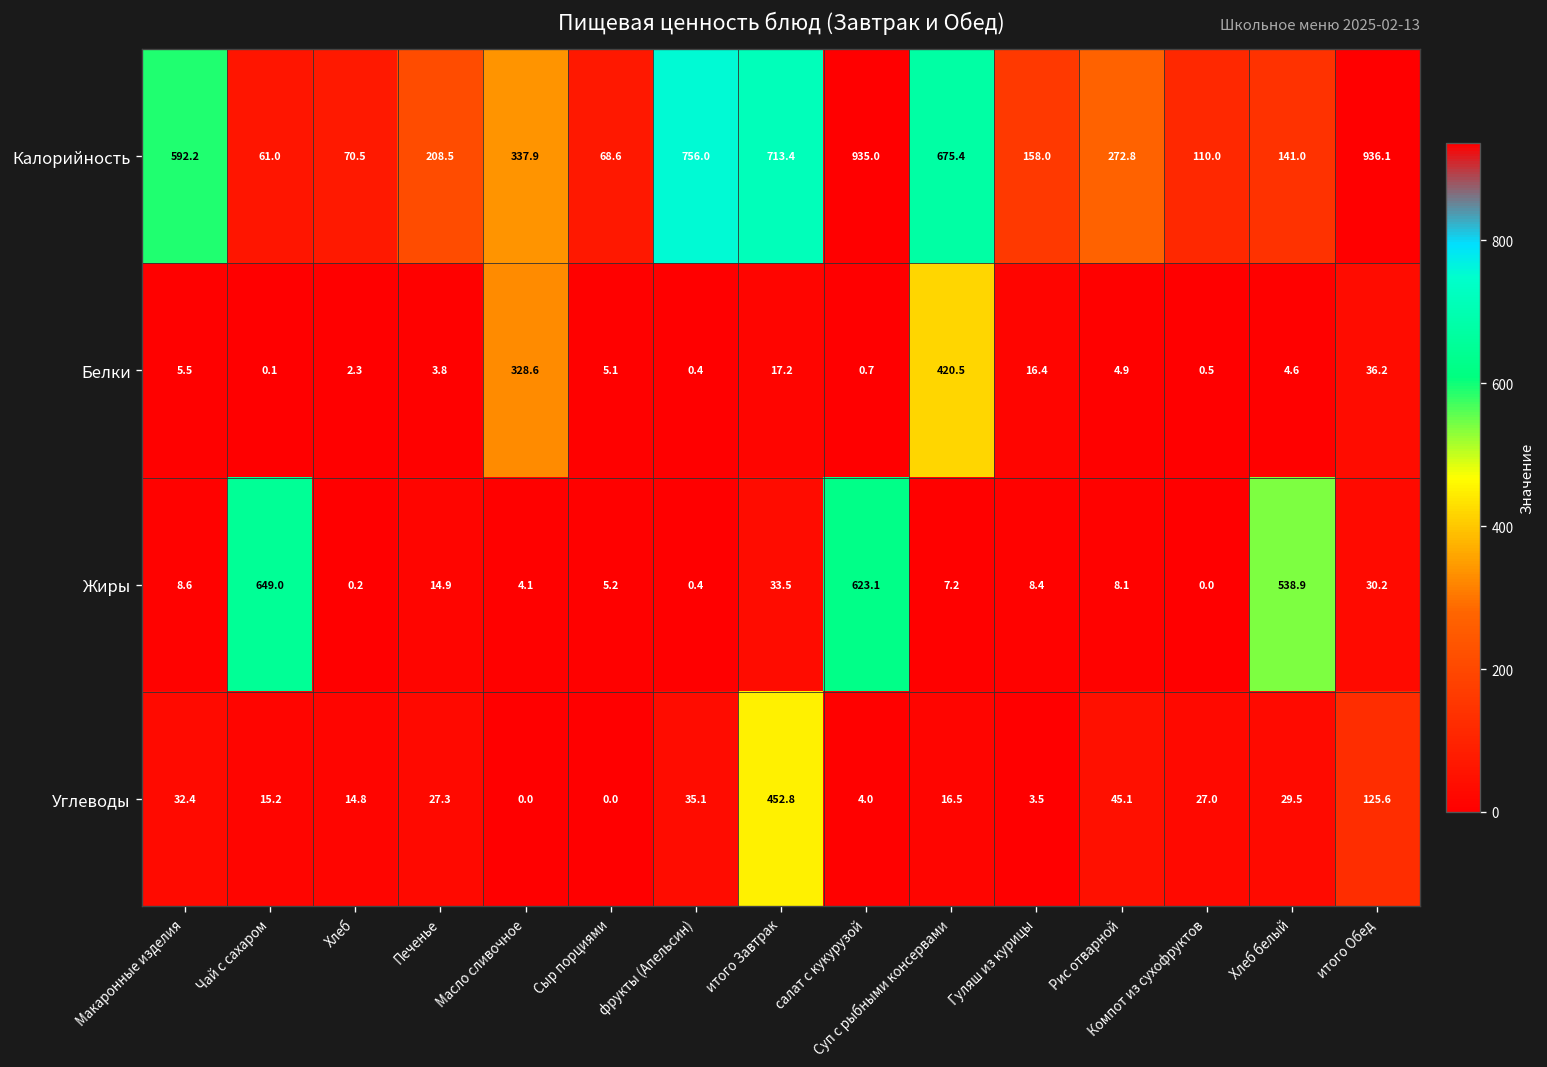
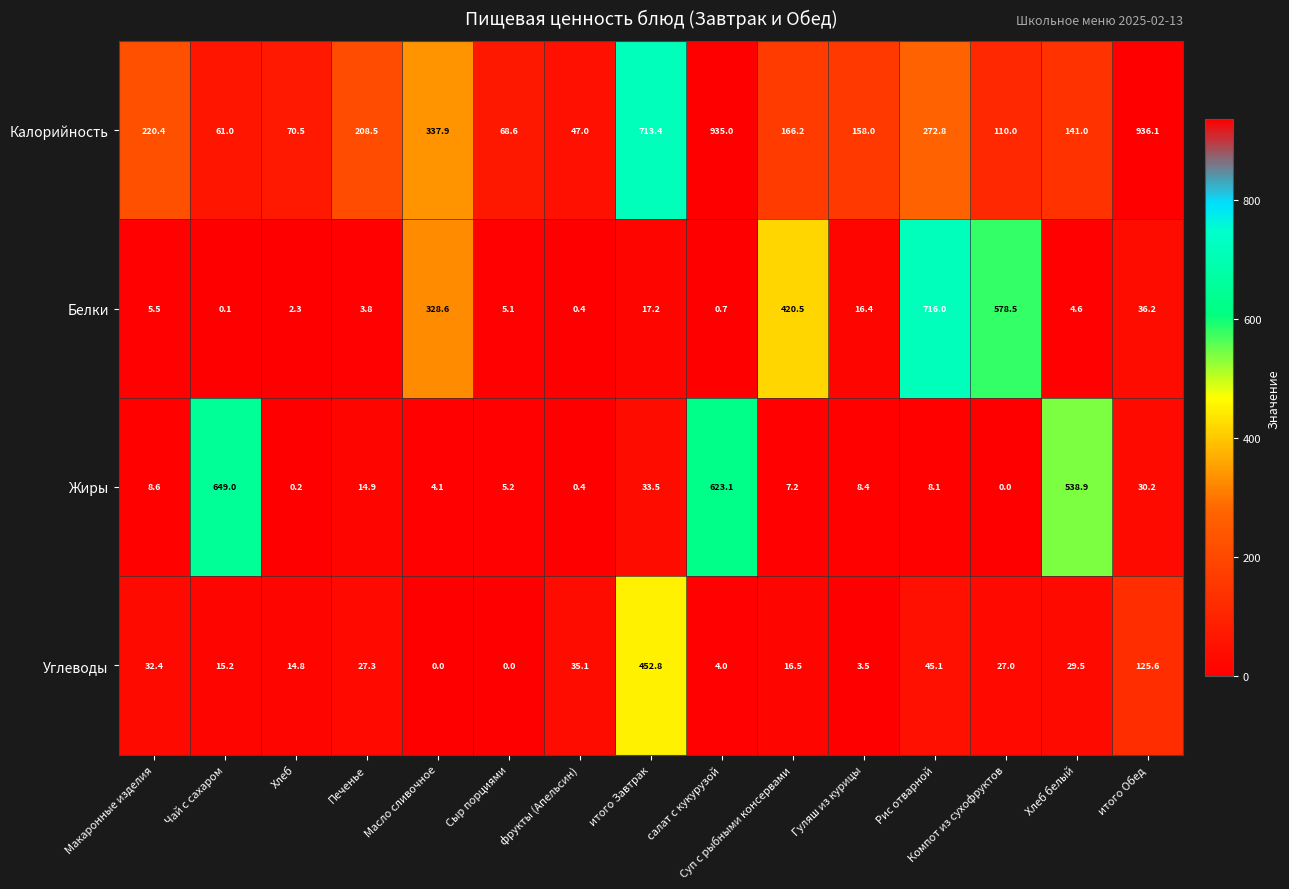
Калорийность, Макаронные изделия: 592.2 -> 220.4
Калорийность, фрукты (Апельсин): 756.0 -> 47.0
Калорийность, Суп с рыбными консервами: 675.4 -> 166.2
Белки, Рис отварной: 4.9 -> 716.0
Белки, Компот из сухофруктов: 0.5 -> 578.5
